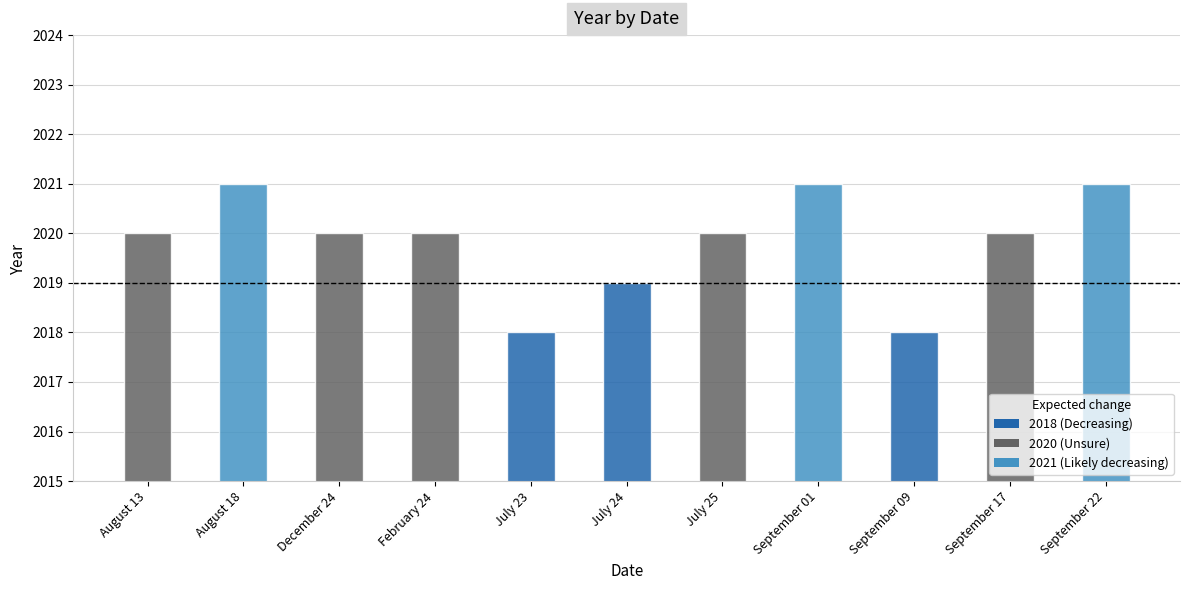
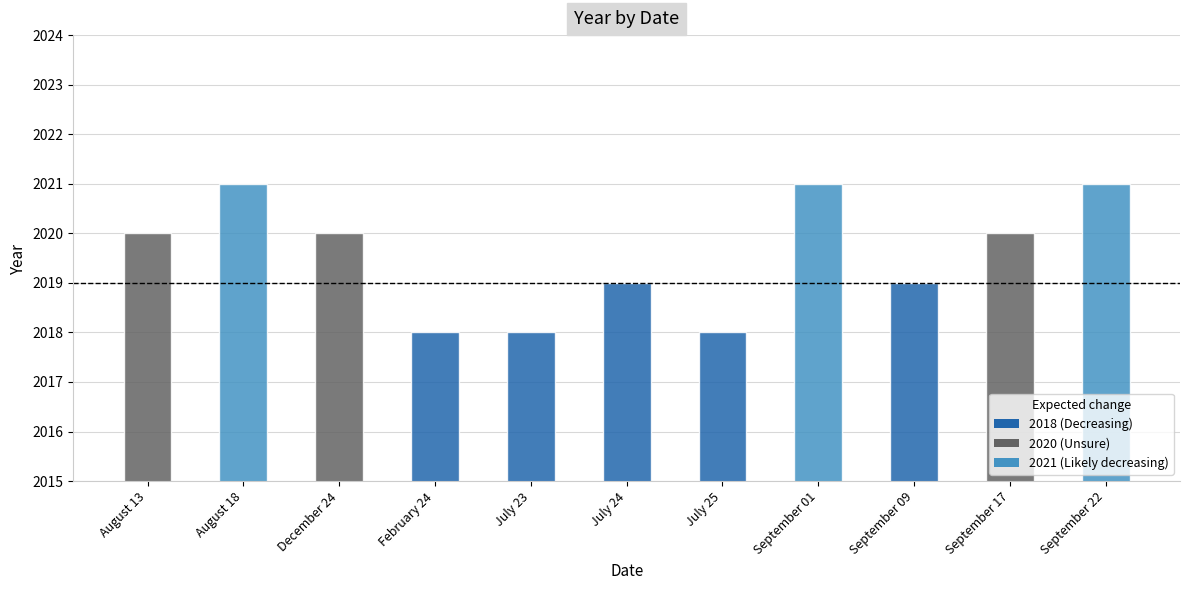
February 24: 2020 -> 2018
July 25: 2020 -> 2018
September 09: 2018 -> 2019
